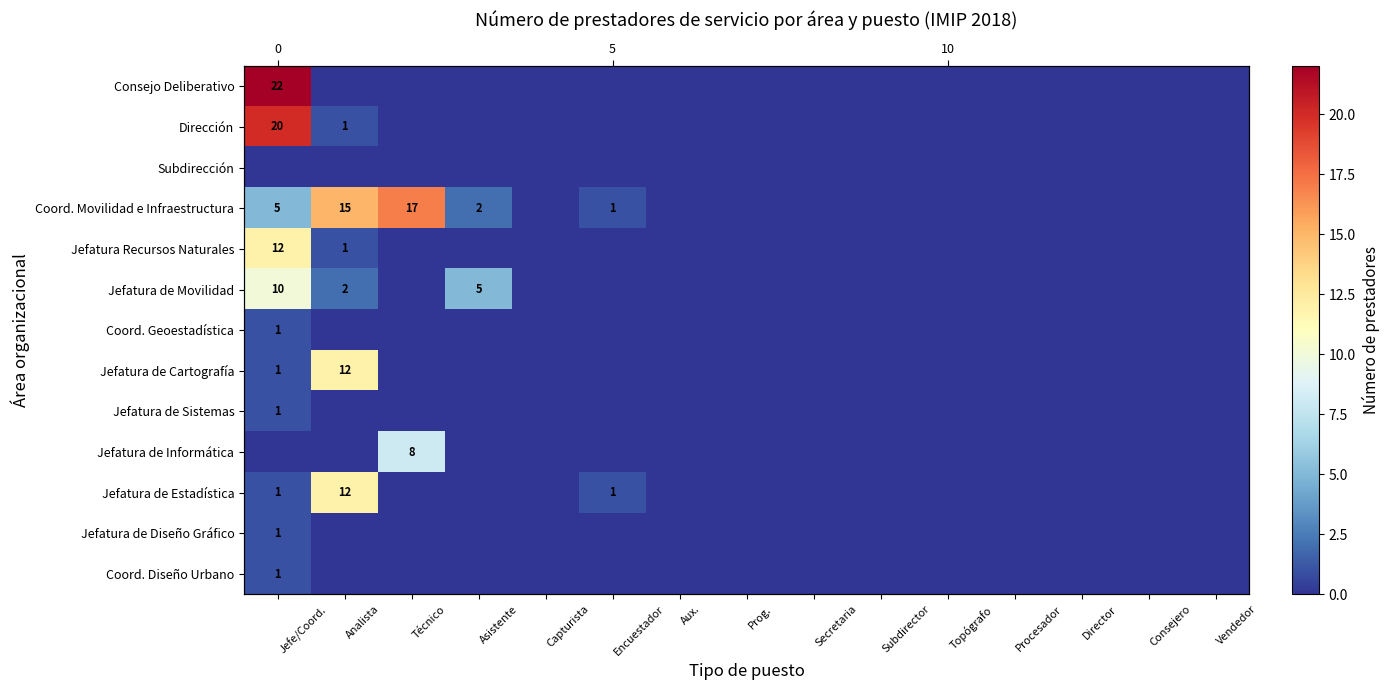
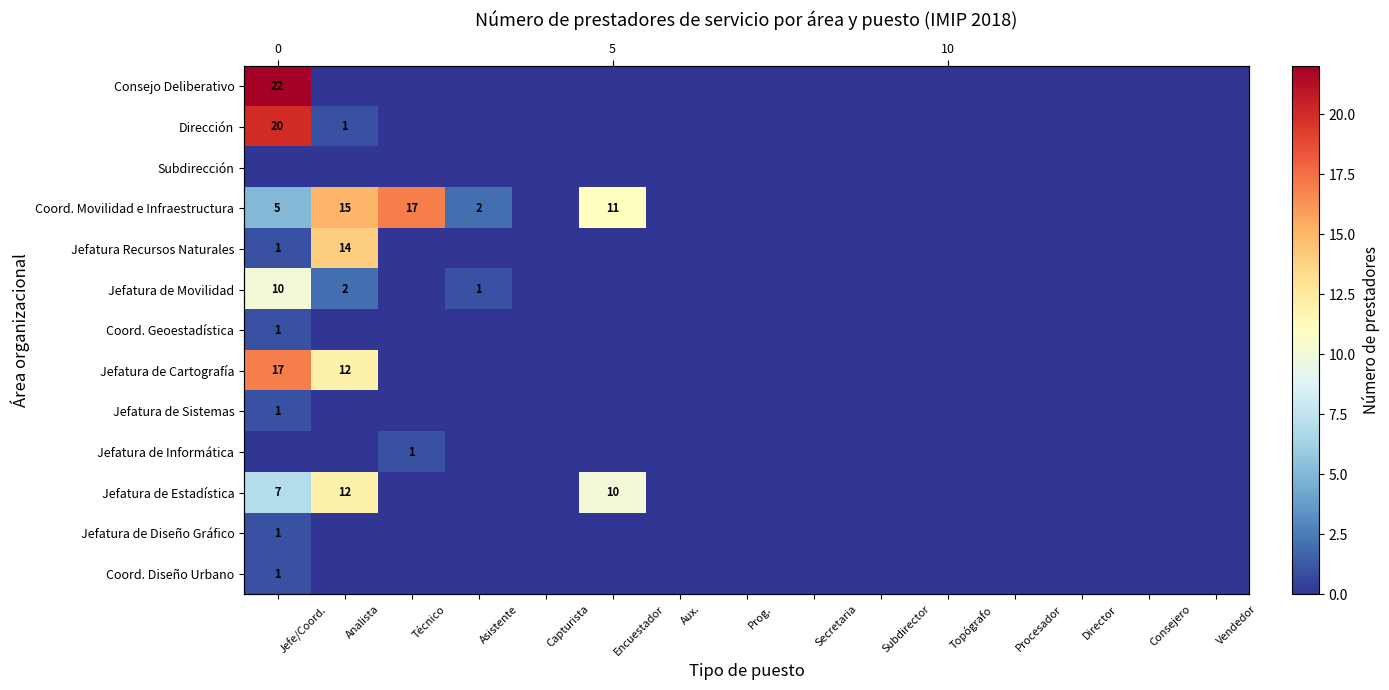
Coord. Movilidad e Infraestructura, Encuestador: 1 -> 11
Jefatura Recursos Naturales, Jefe/Coord.: 12 -> 1
Jefatura Recursos Naturales, Analista: 1 -> 14
Jefatura de Movilidad, Asistente: 5 -> 1
Jefatura de Cartografía, Jefe/Coord.: 1 -> 17
Jefatura de Informática, Técnico: 8 -> 1
Jefatura de Estadística, Jefe/Coord.: 1 -> 7
Jefatura de Estadística, Encuestador: 1 -> 10
